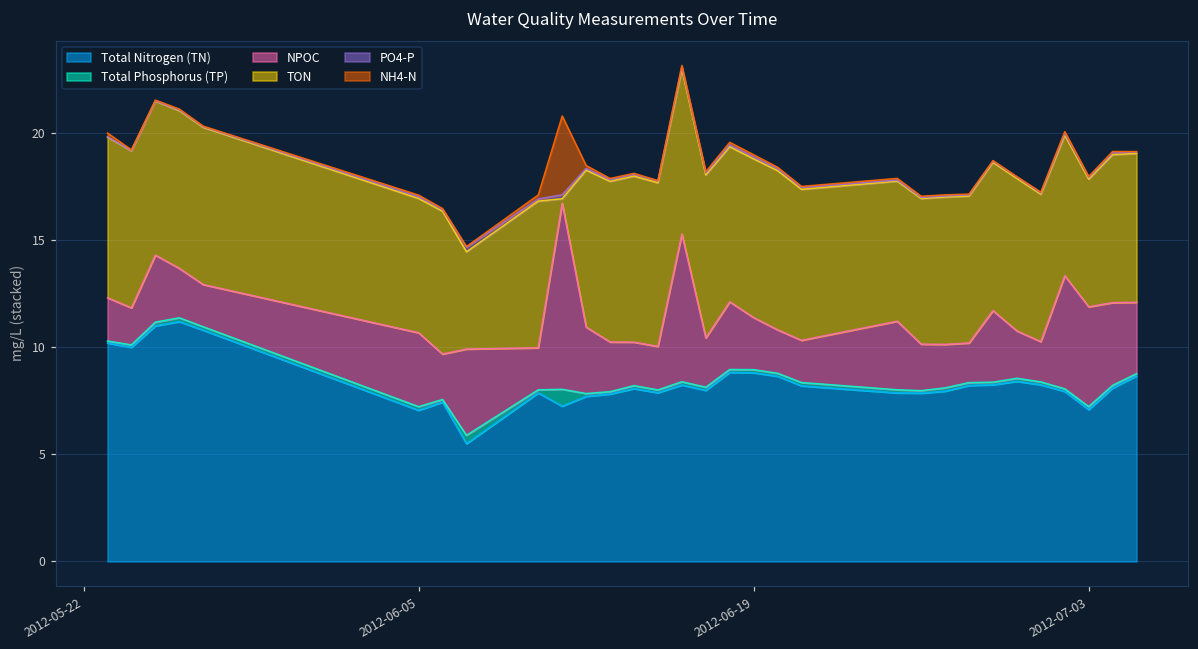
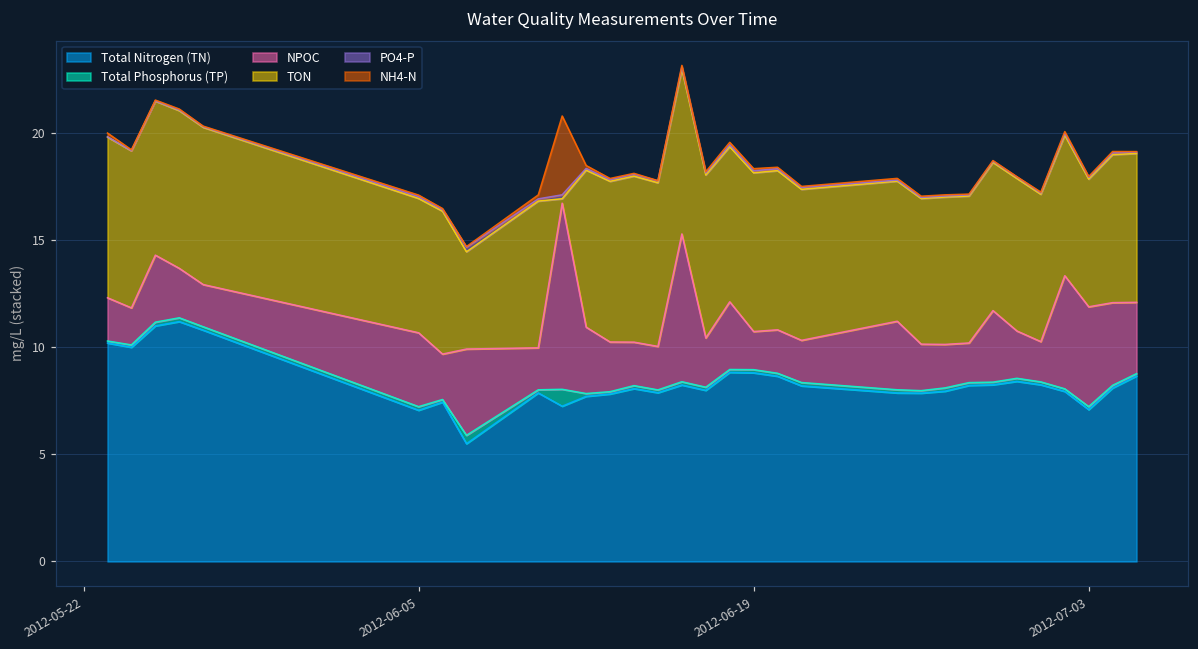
NPOC, 2012-06-19: 2.4 -> 1.8
